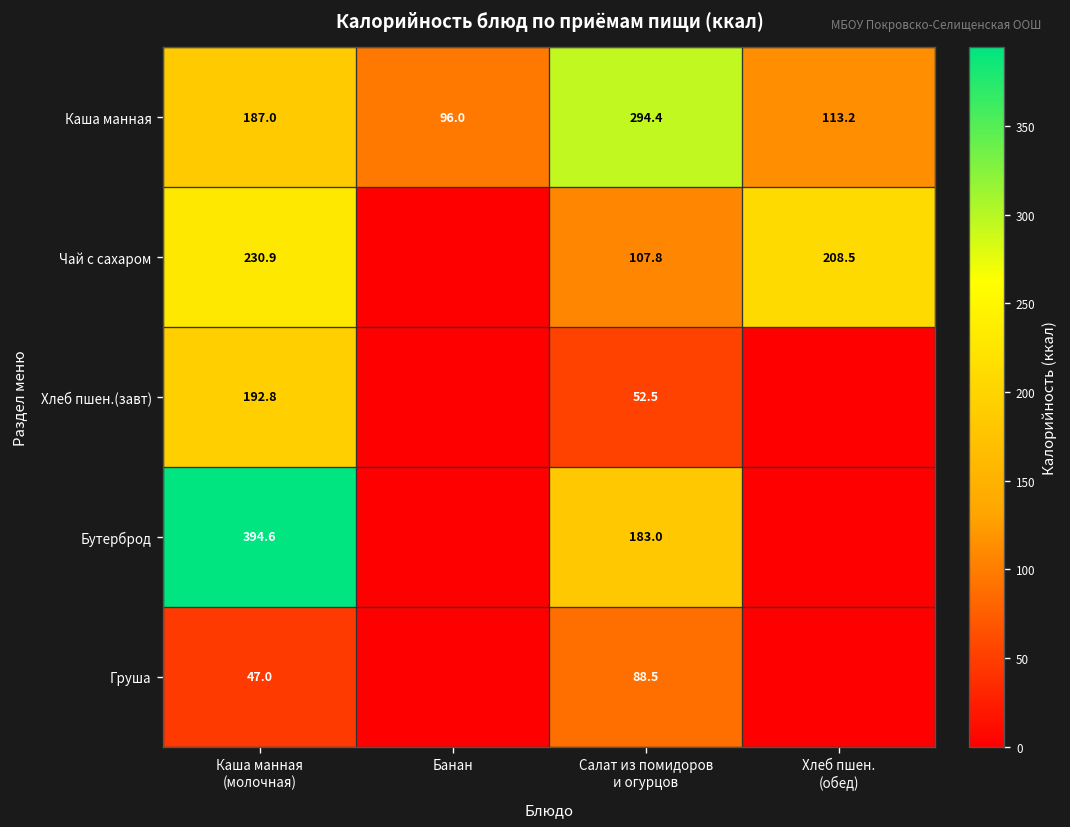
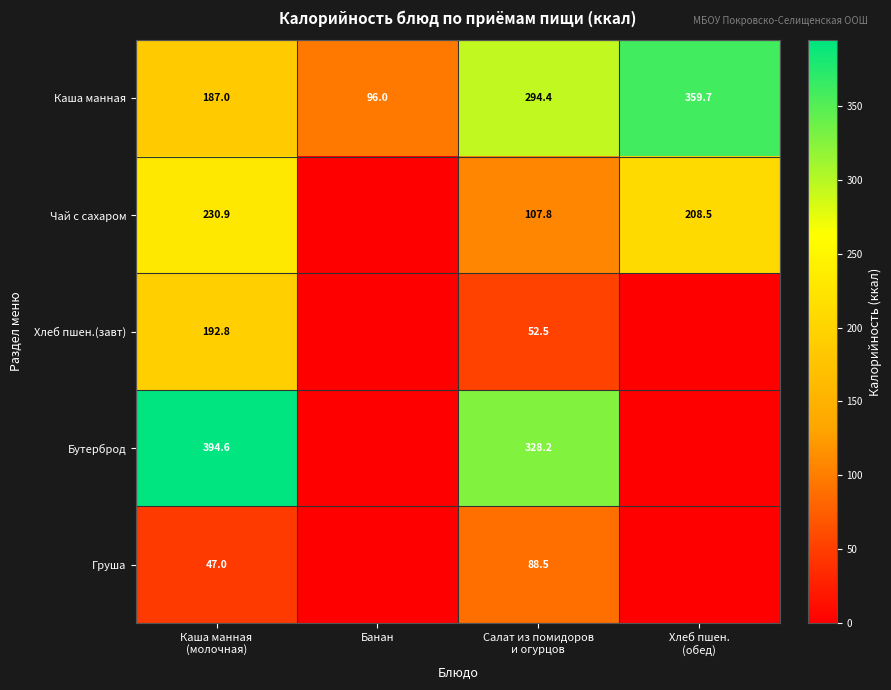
Каша манная, Хлеб пшен. (обед): 113.2 -> 359.7
Бутерброд, Салат из помидоров и огурцов: 183.0 -> 328.2
